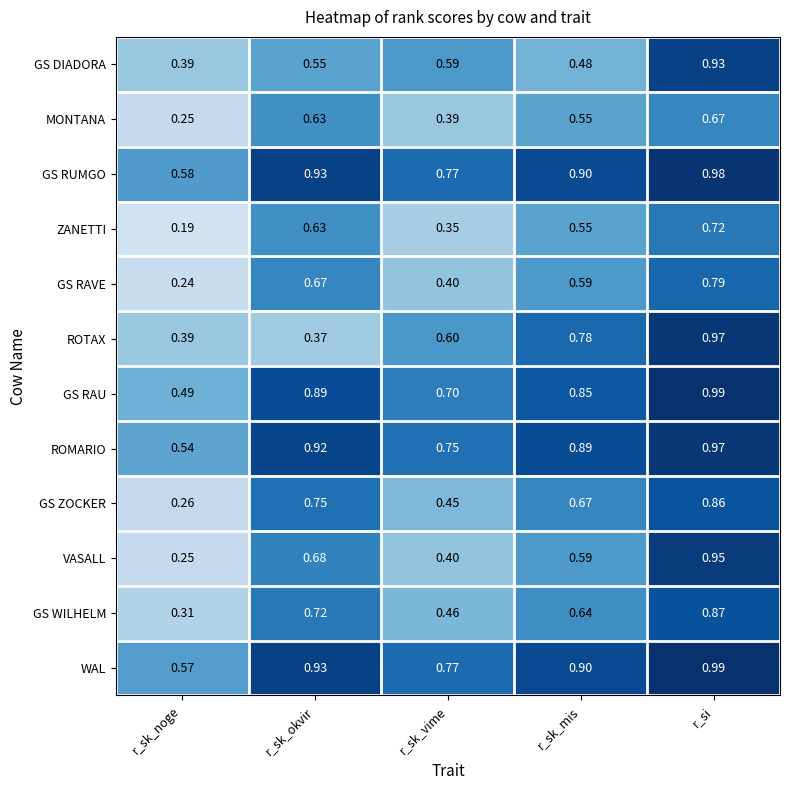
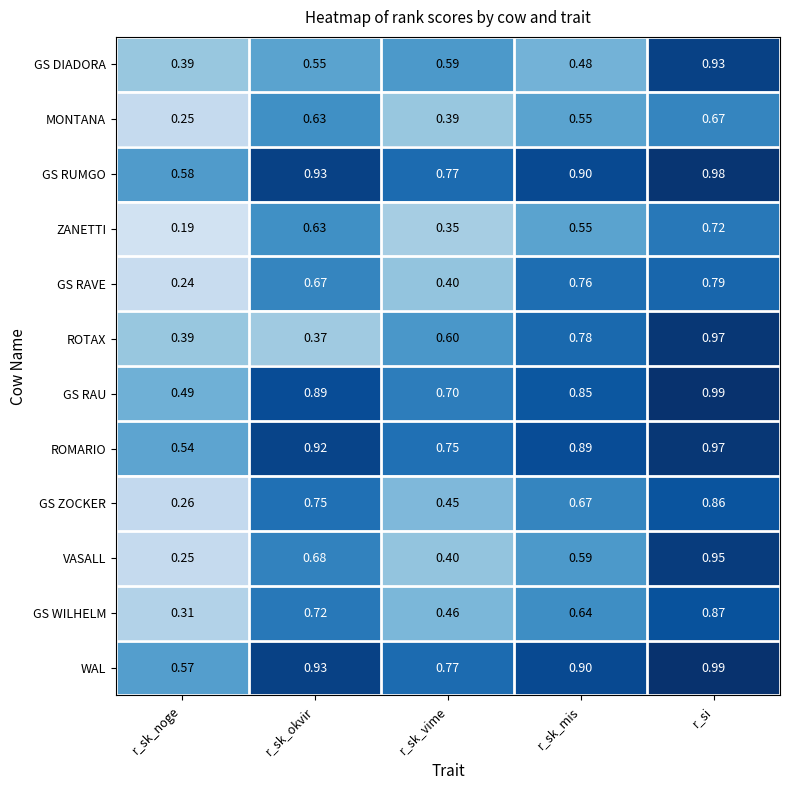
GS RAVE, r_sk_mis: 0.59 -> 0.76
